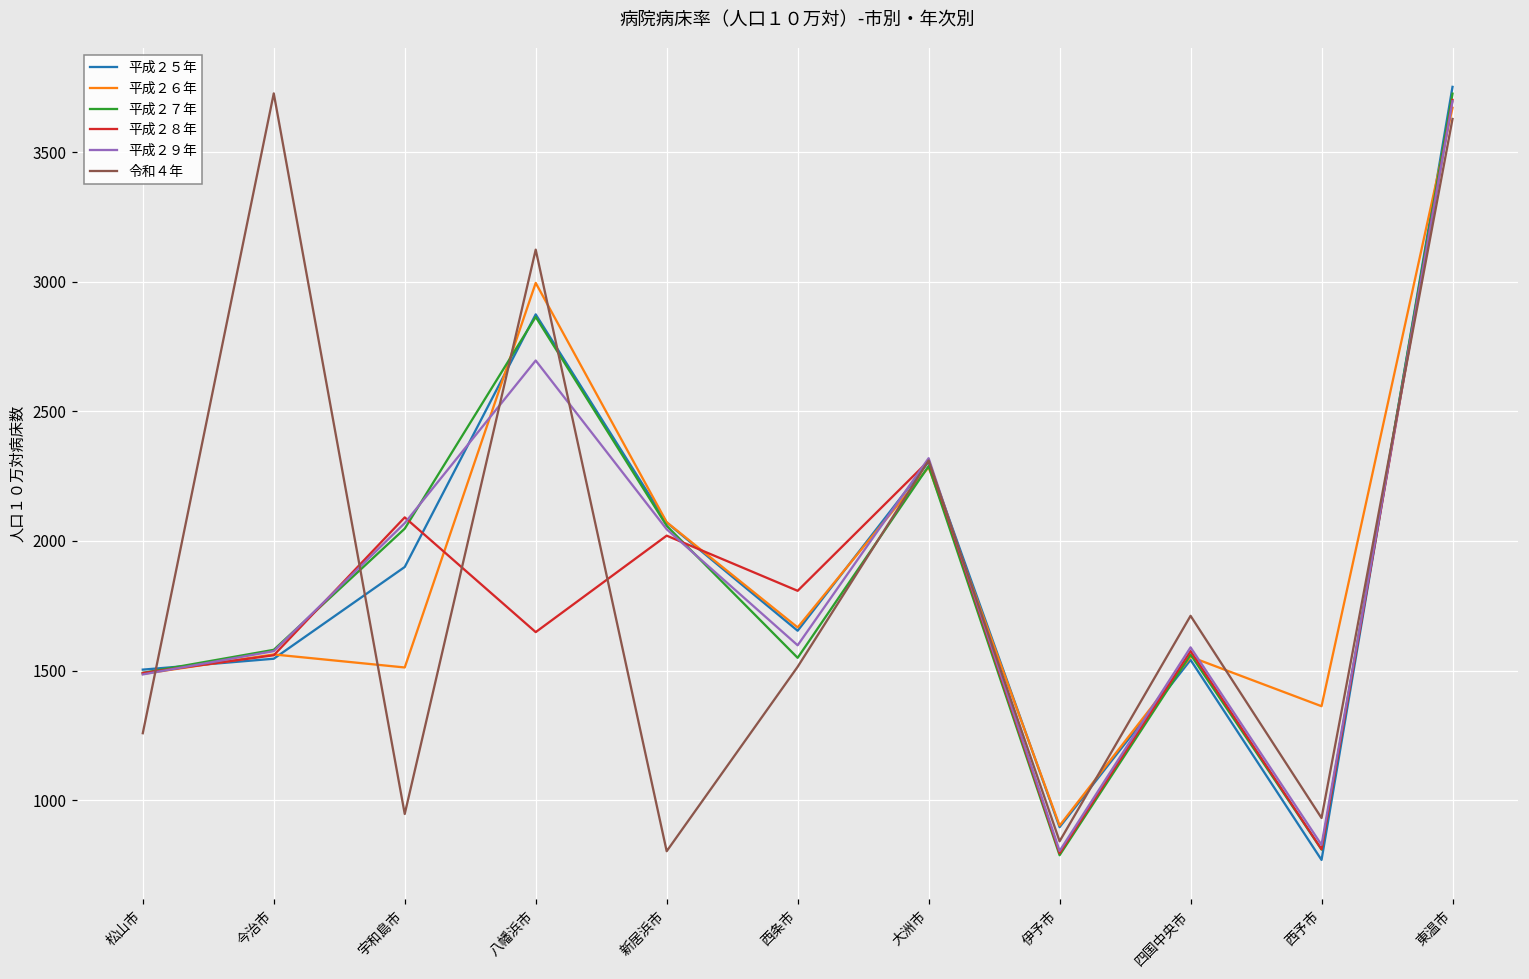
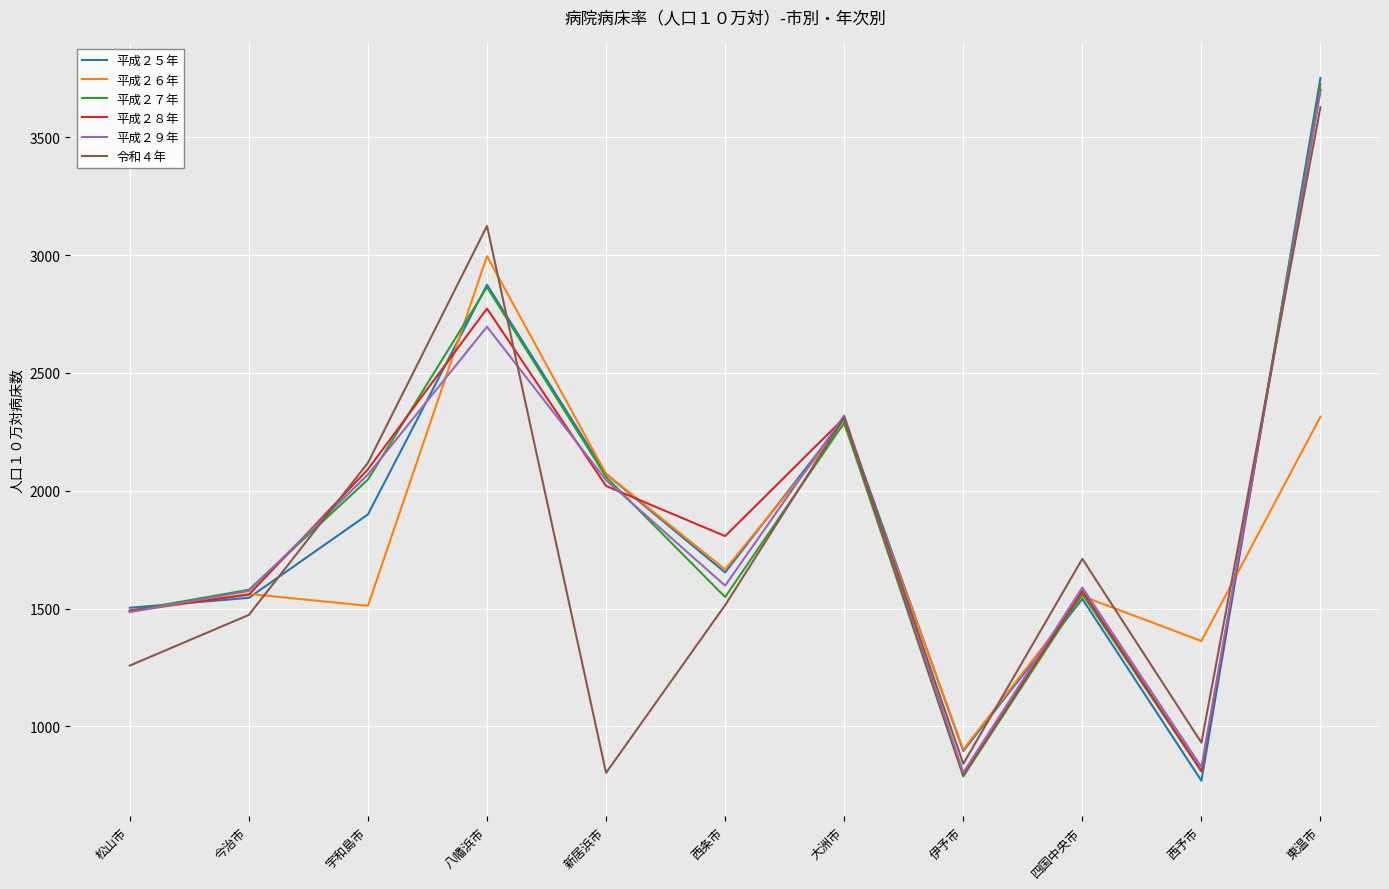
令和４年, 今治市: 3730 -> 1470
令和４年, 宇和島市: 950 -> 2120
平成２８年, 八幡浜市: 1650 -> 2770
平成２６年, 東温市: 3670 -> 2310
